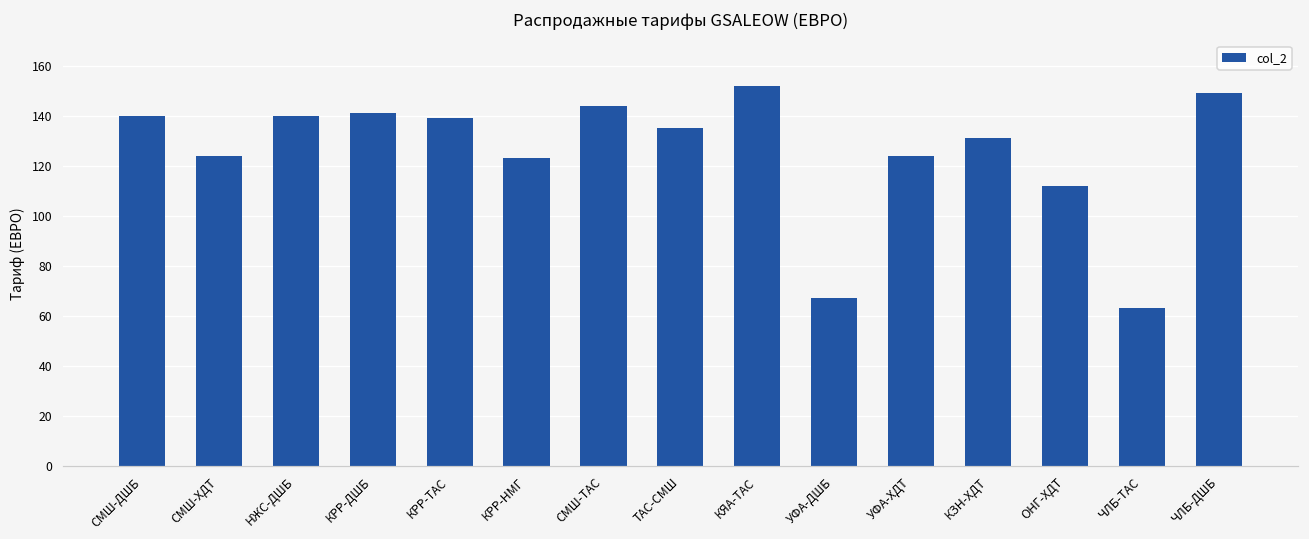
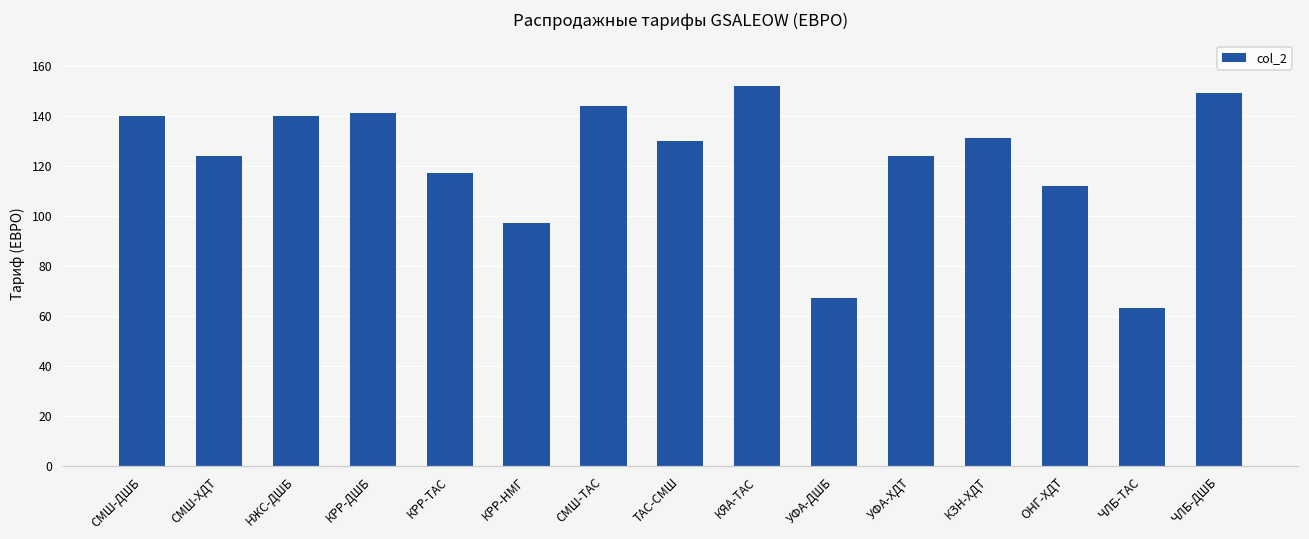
КРР-ТАС: 139 -> 117
КРР-НМГ: 123 -> 97
ТАС-СМШ: 135 -> 130
